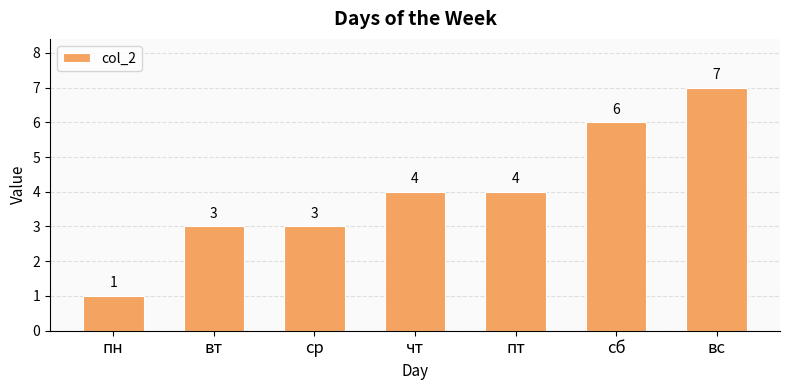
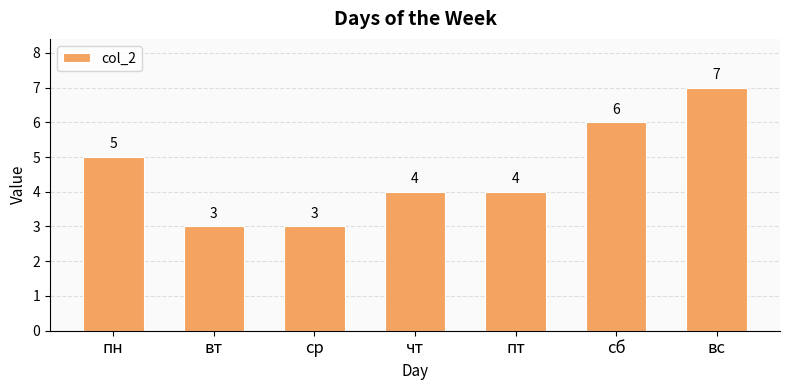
пн: 1 -> 5
